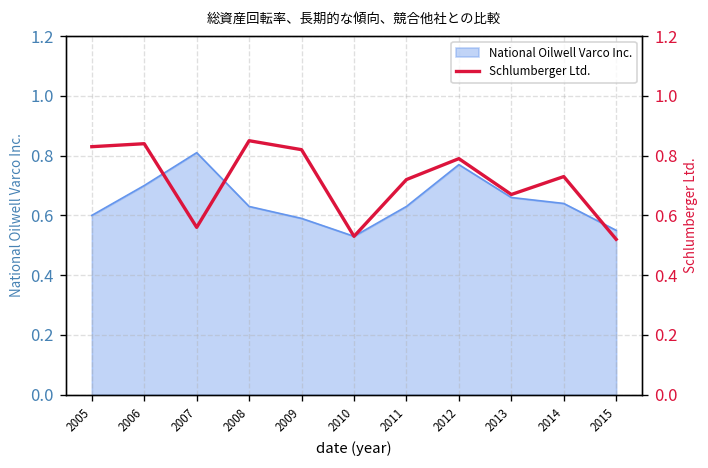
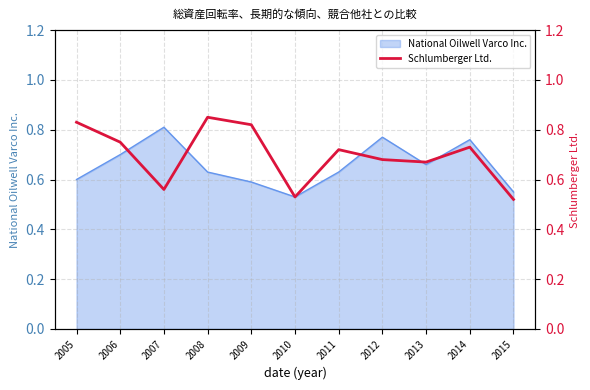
National Oilwell Varco Inc., 2014: 0.64 -> 0.76
Schlumberger Ltd., 2006: 0.84 -> 0.75
Schlumberger Ltd., 2012: 0.79 -> 0.68
